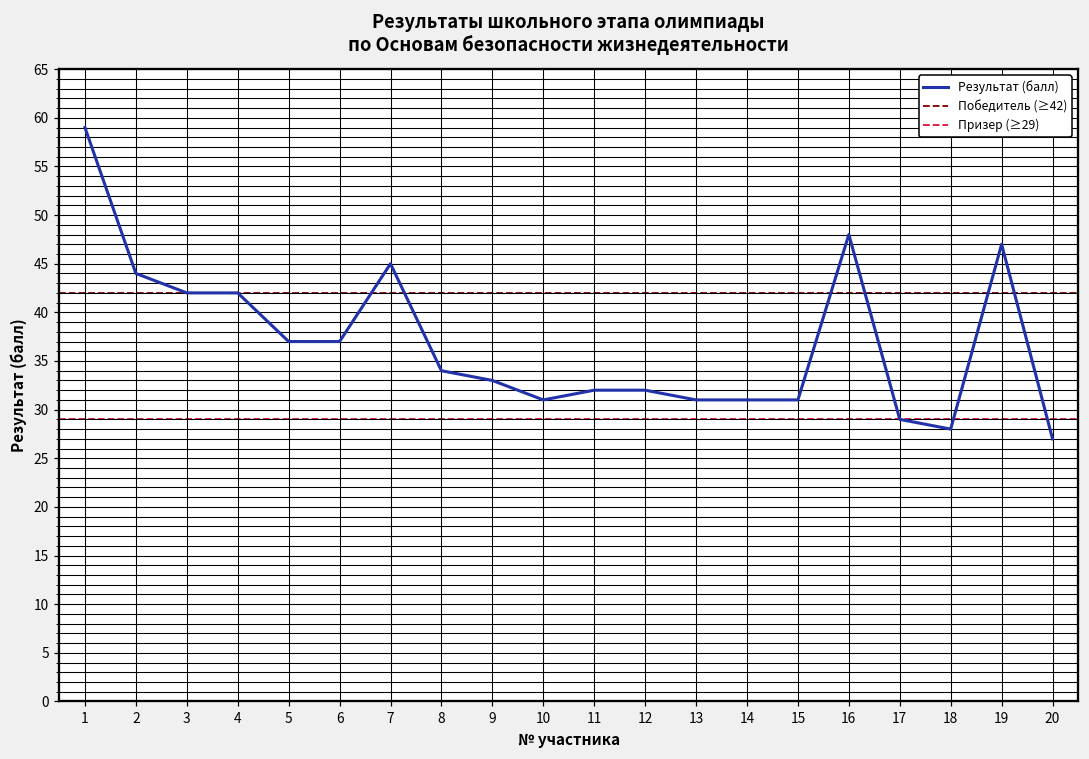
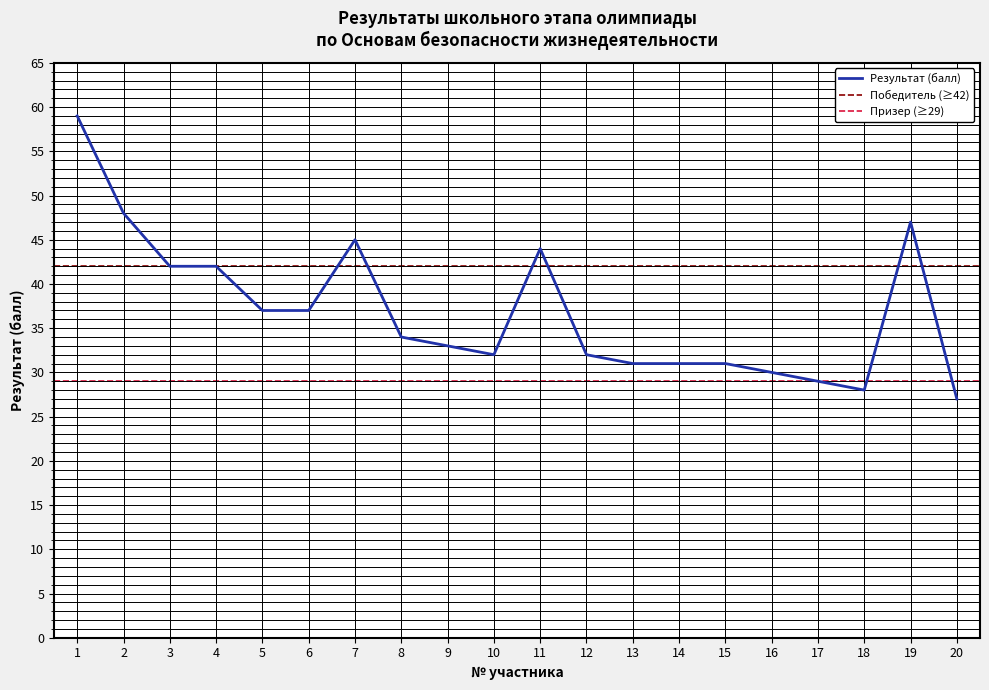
2: 44 -> 48
10: 31 -> 32
11: 32 -> 44
16: 48 -> 30
